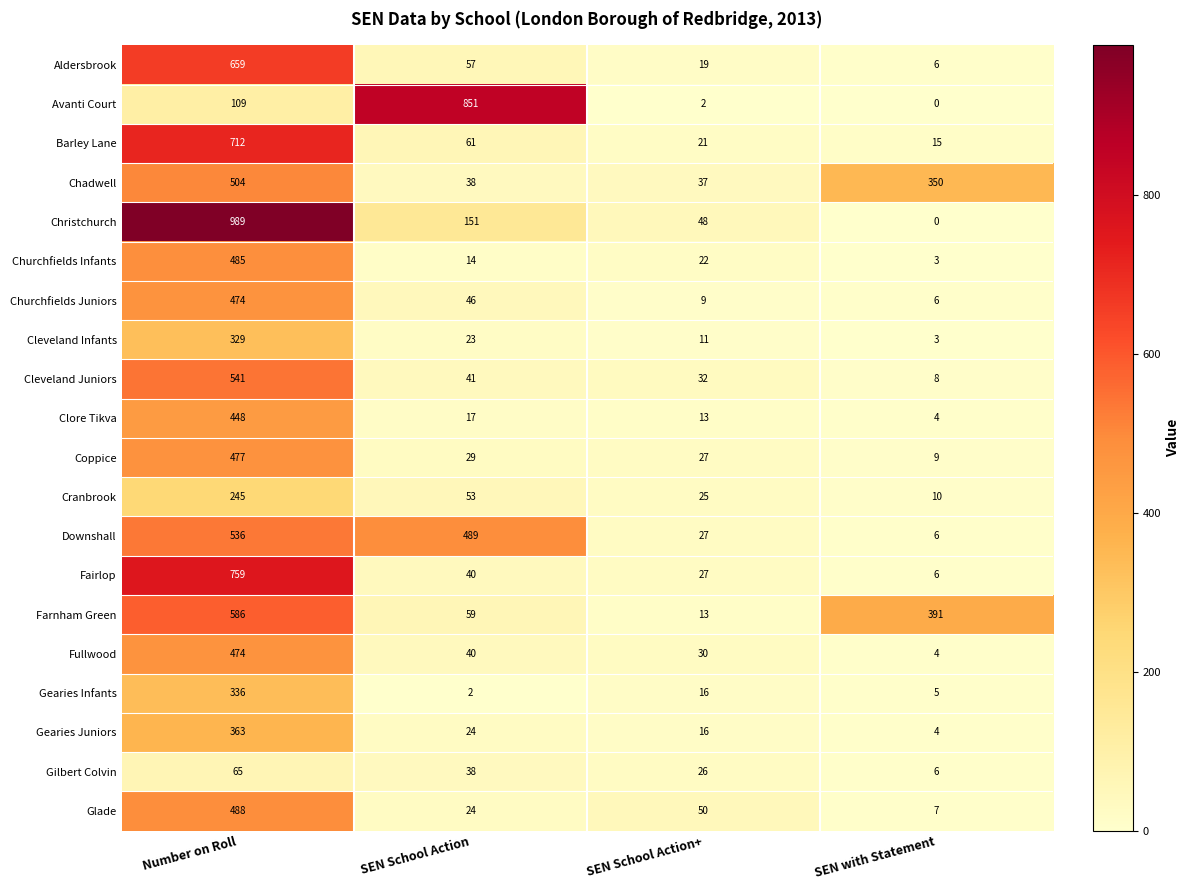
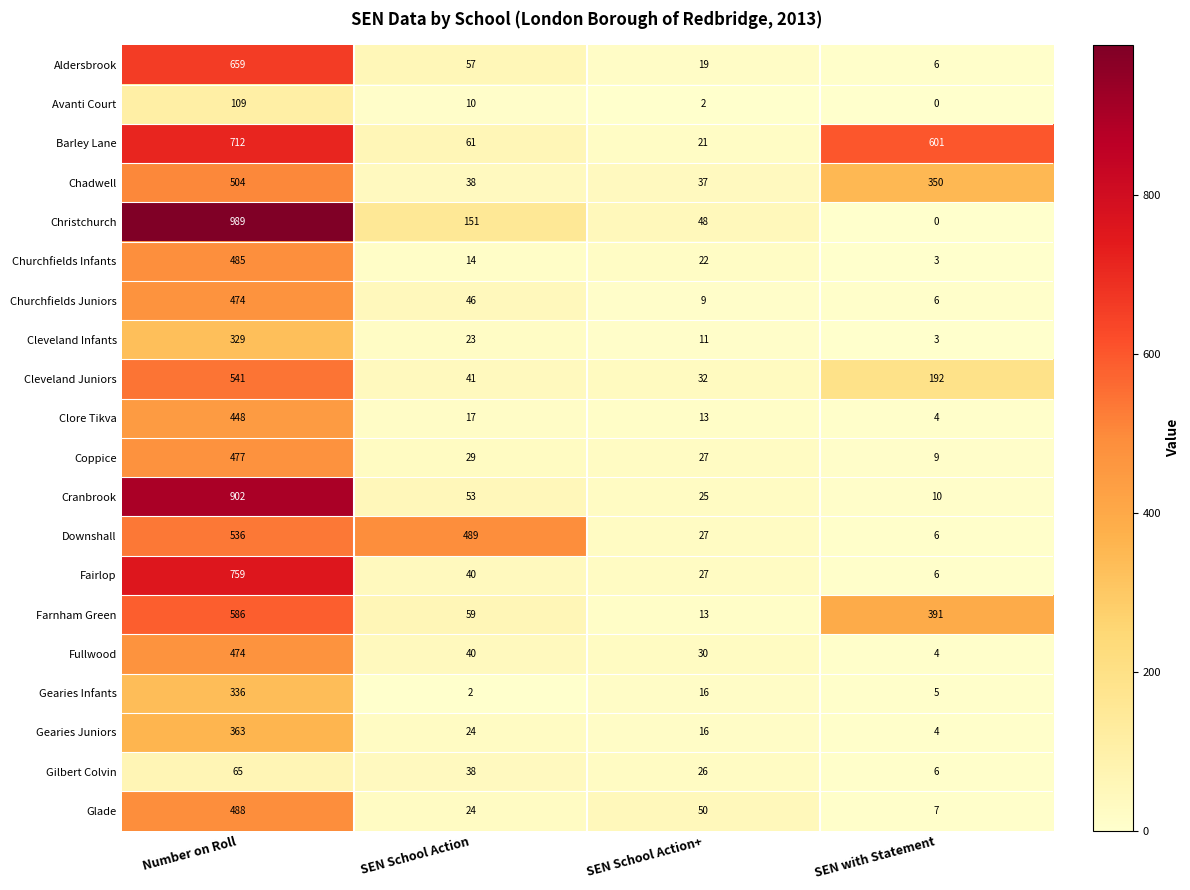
Avanti Court, SEN School Action: 851 -> 10
Barley Lane, SEN with Statement: 15 -> 601
Cleveland Juniors, SEN with Statement: 8 -> 192
Cranbrook, Number on Roll: 245 -> 902
